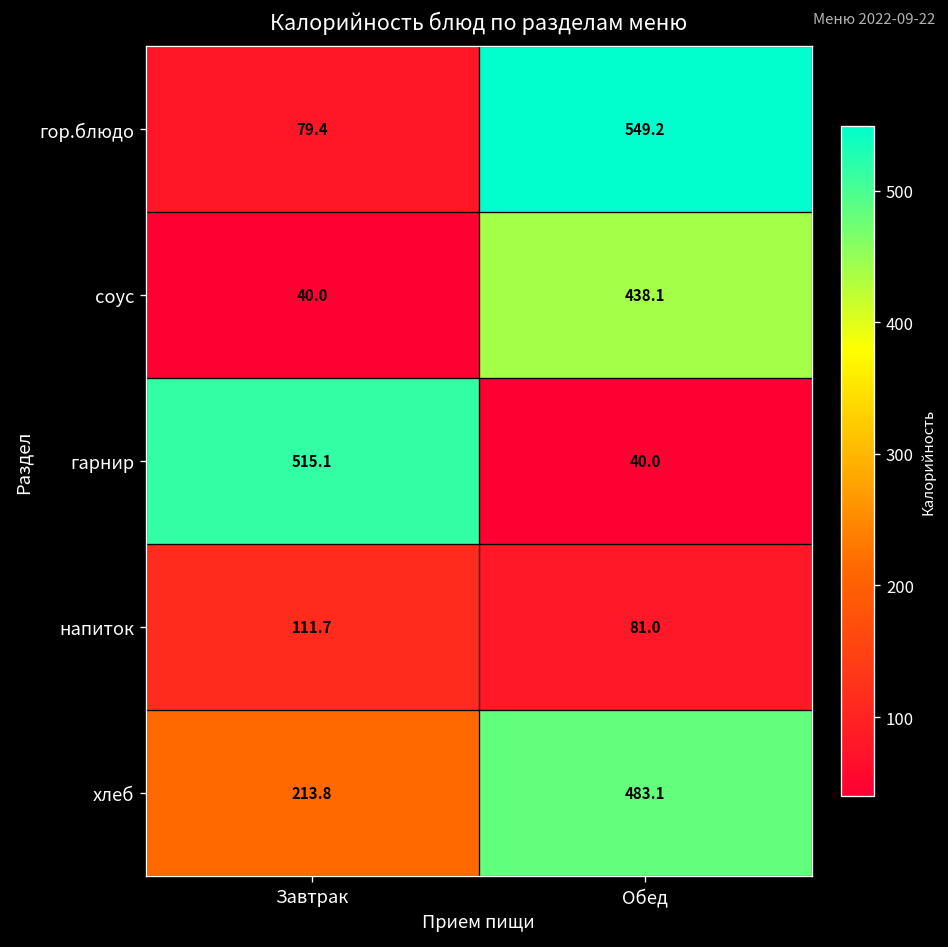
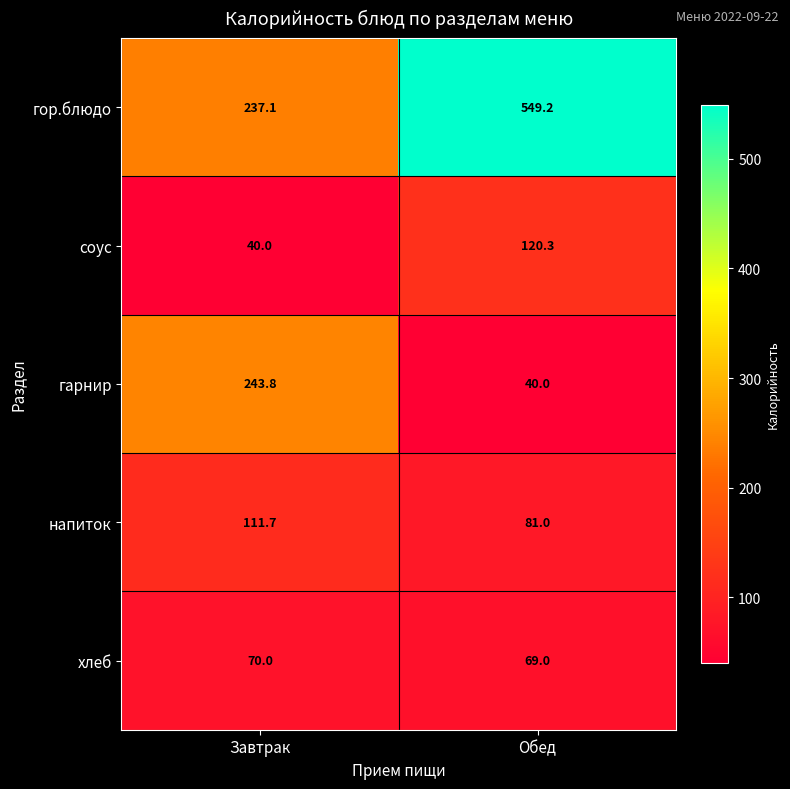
гор.блюдо, Завтрак: 79.4 -> 237.1
соус, Обед: 438.1 -> 120.3
гарнир, Завтрак: 515.1 -> 243.8
хлеб, Завтрак: 213.8 -> 70.0
хлеб, Обед: 483.1 -> 69.0
